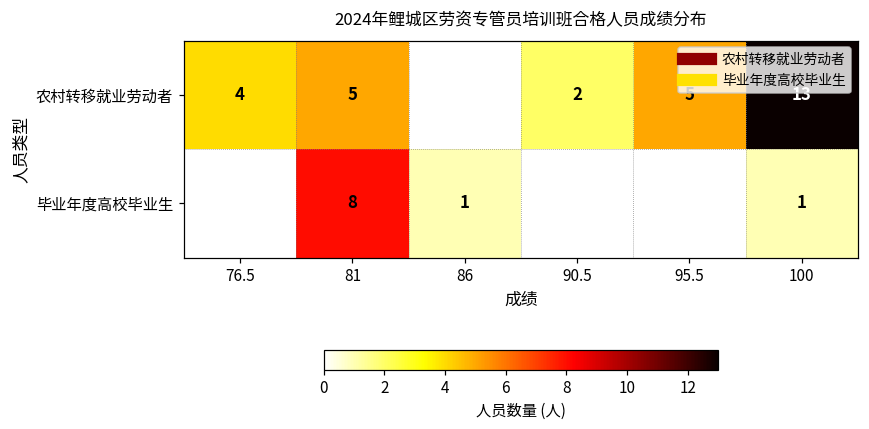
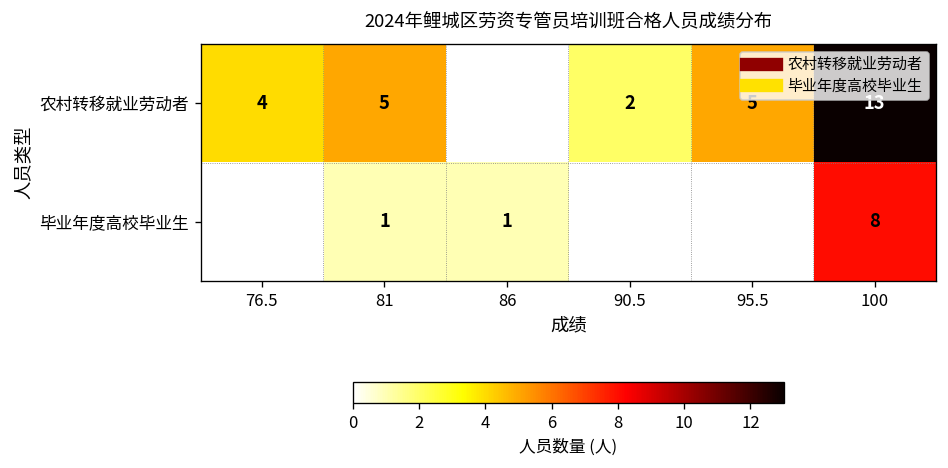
毕业年度高校毕业生, 81: 8 -> 1
毕业年度高校毕业生, 100: 1 -> 8
